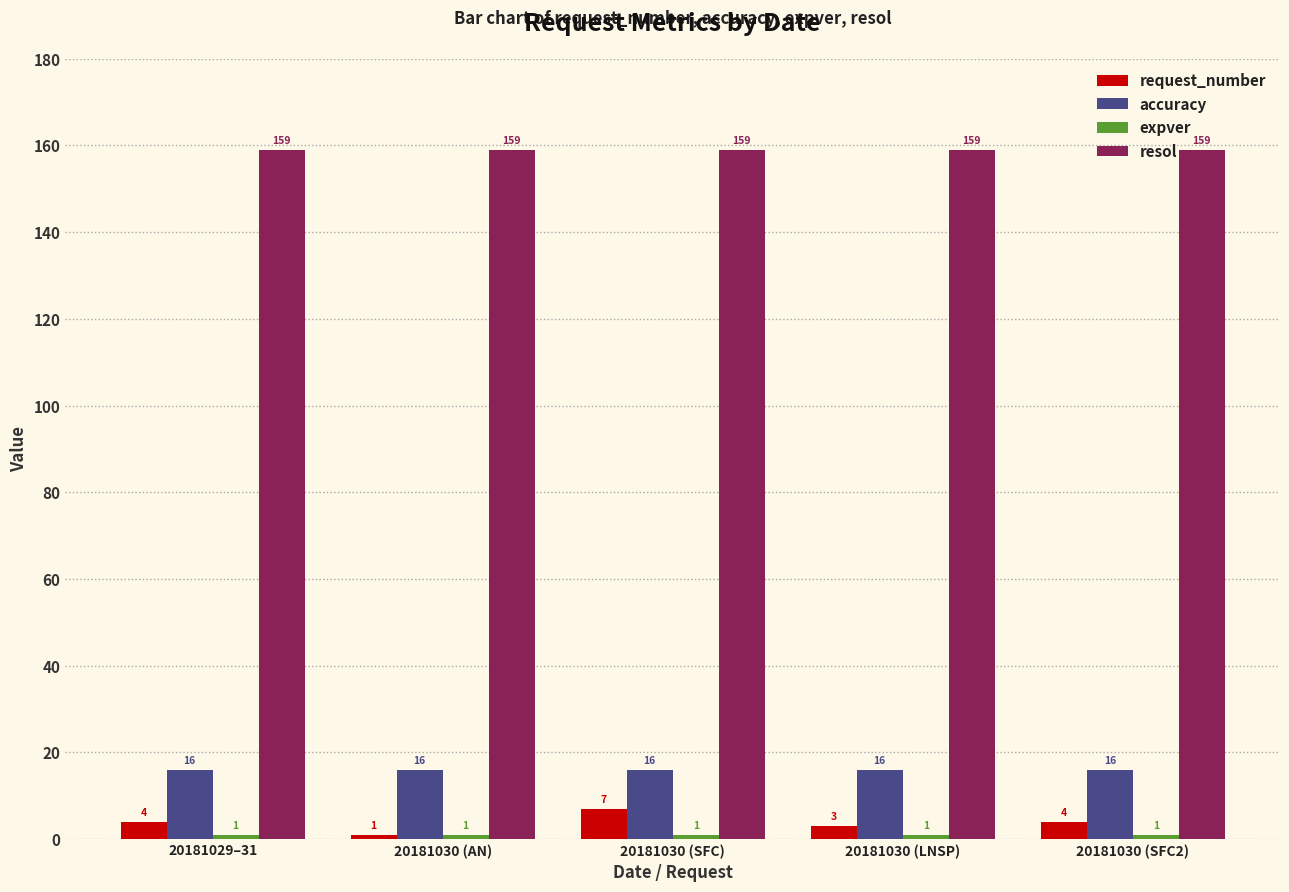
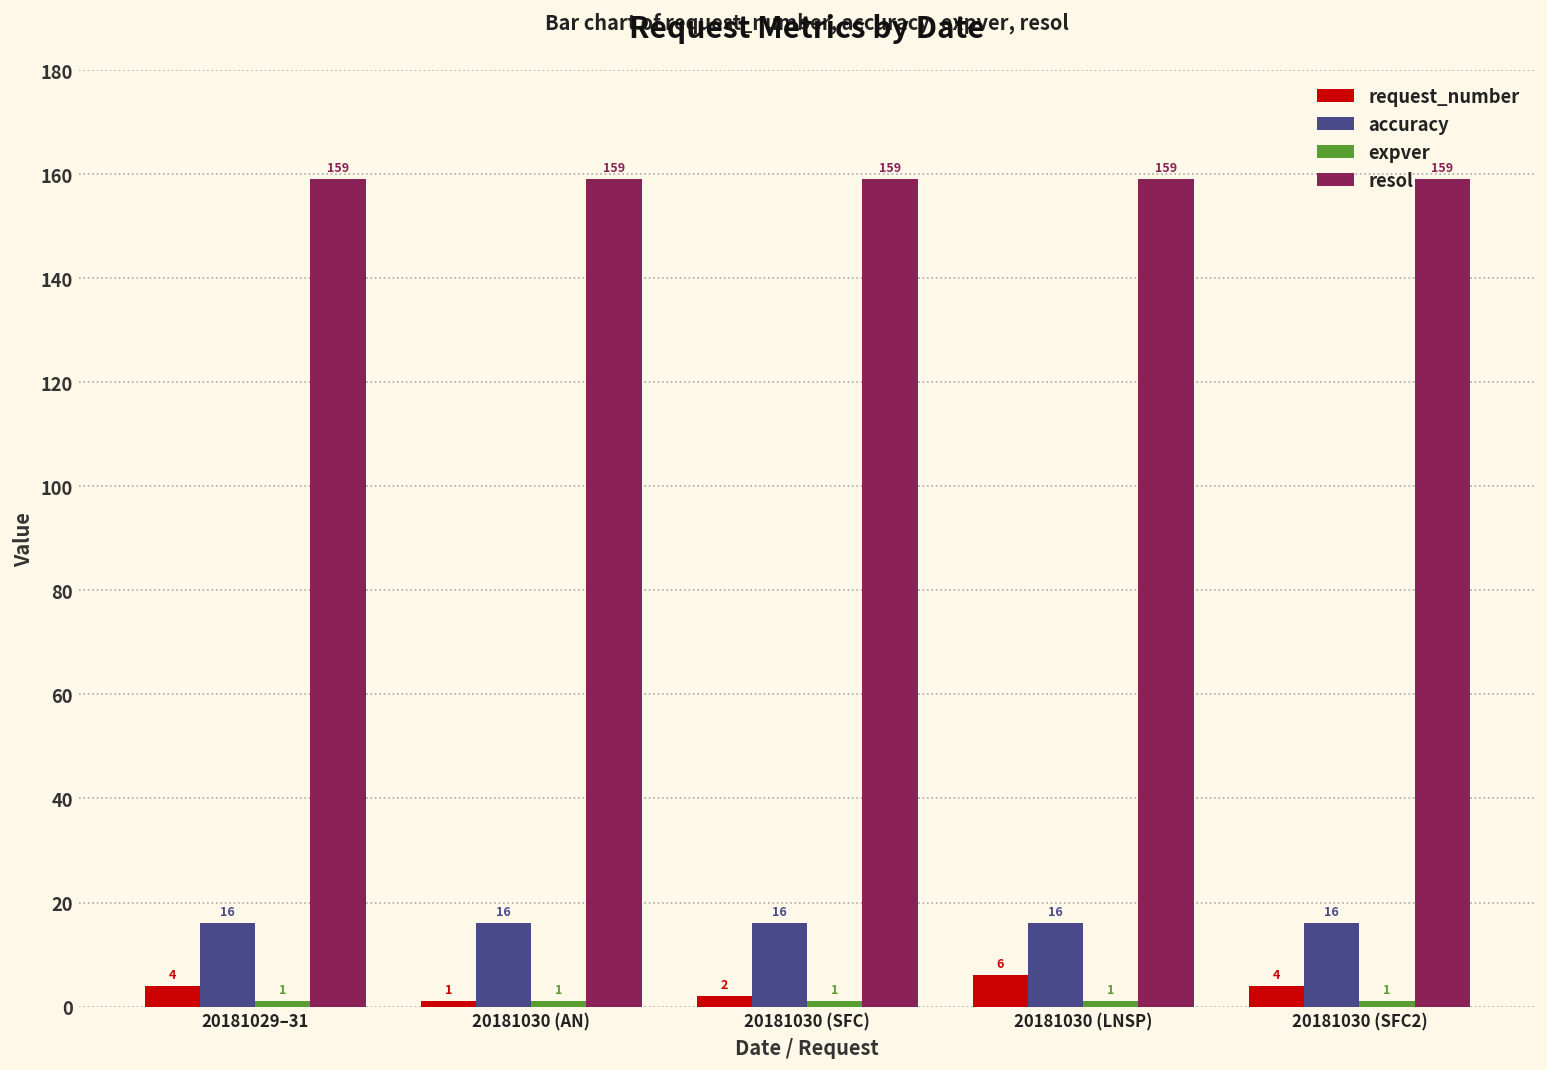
request_number, 20181030 (SFC): 7 -> 2
request_number, 20181030 (LNSP): 3 -> 6
